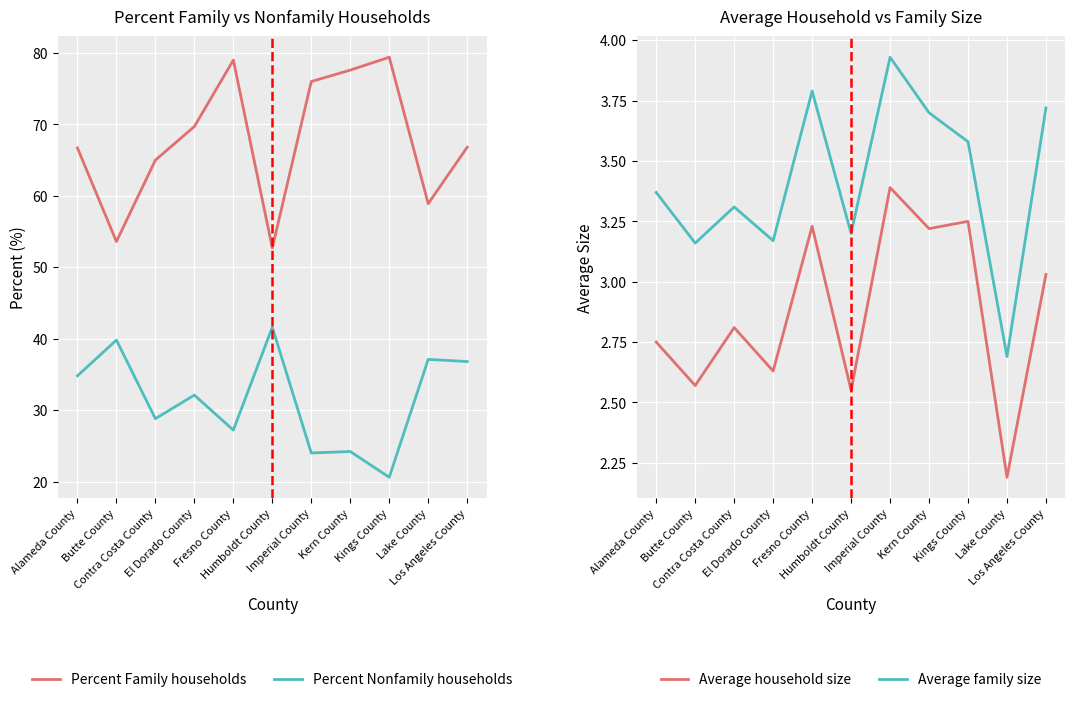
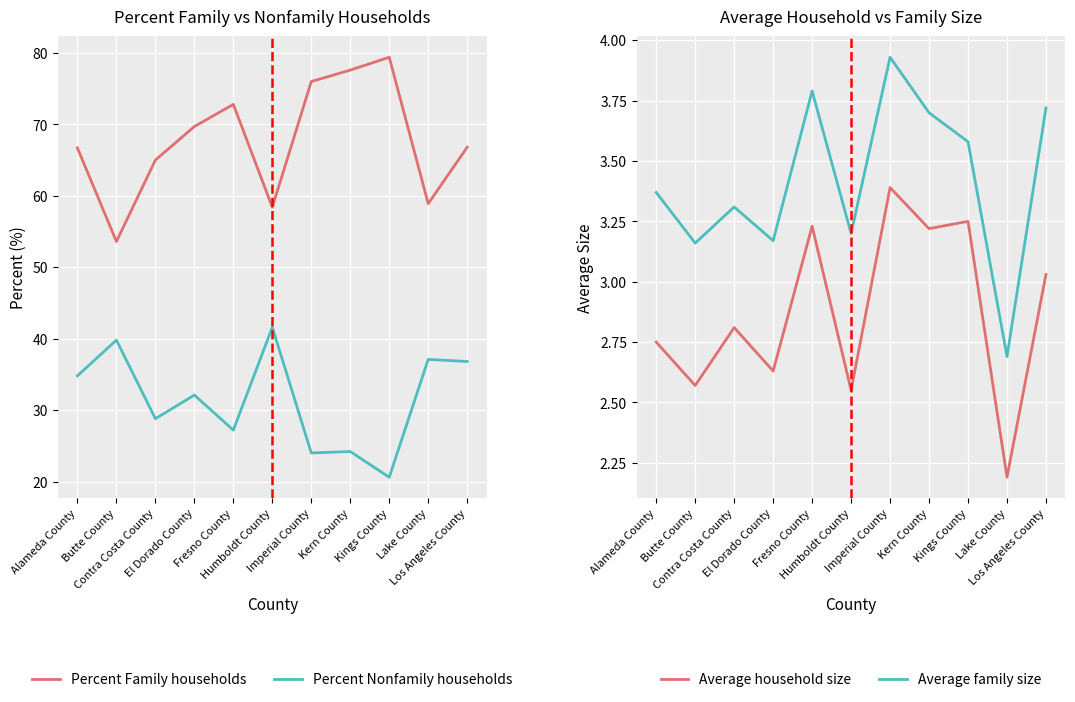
Percent Family vs Nonfamily Households, Percent Family households, Fresno County: 79 -> 73
Percent Family vs Nonfamily Households, Percent Family households, Humboldt County: 53 -> 58
